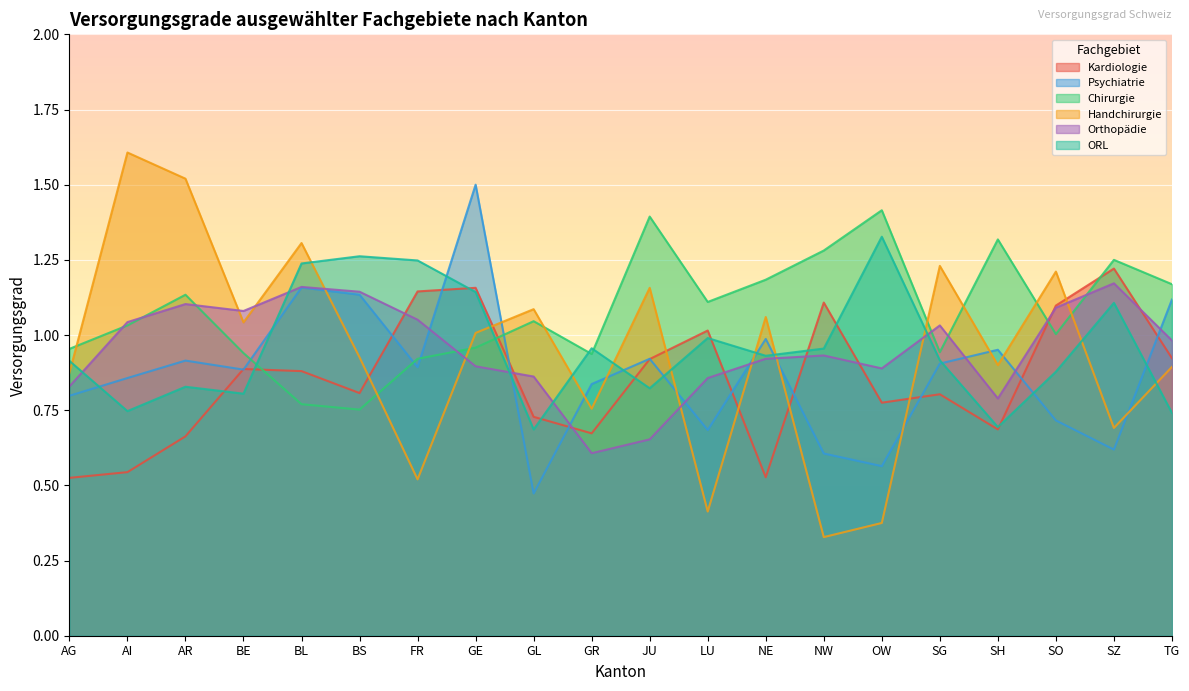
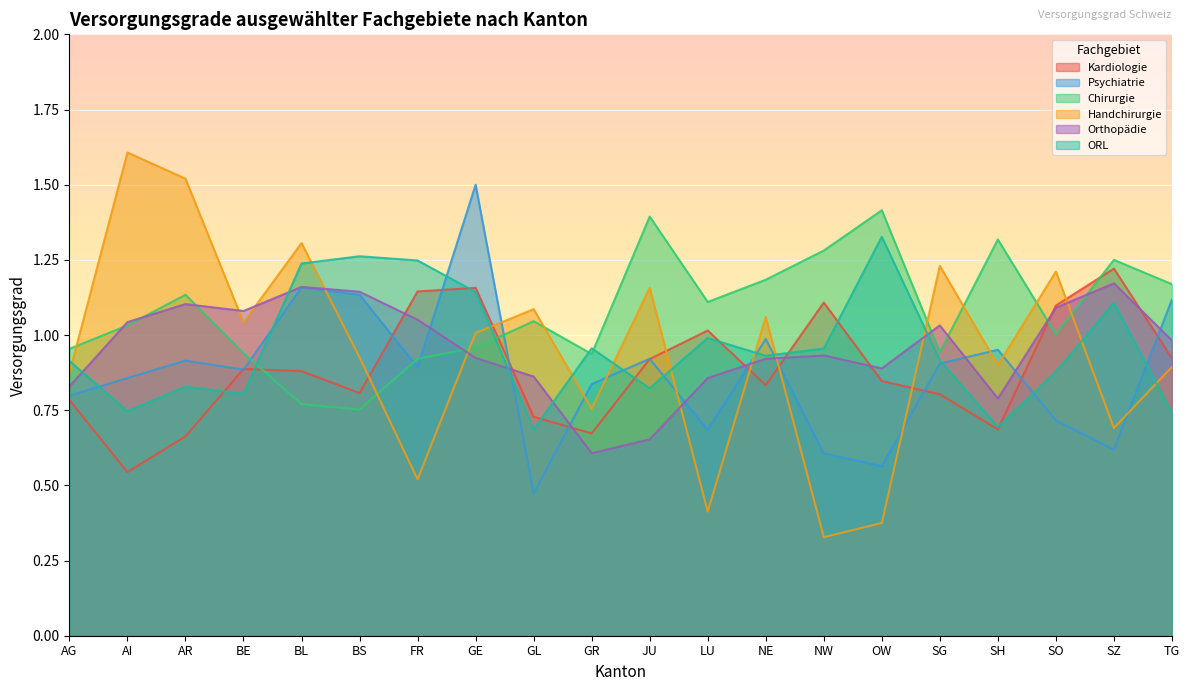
Kardiologie, AG: 0.53 -> 0.78
Orthopädie, GE: 0.90 -> 0.92
Kardiologie, NE: 0.53 -> 0.83
Kardiologie, OW: 0.78 -> 0.85
